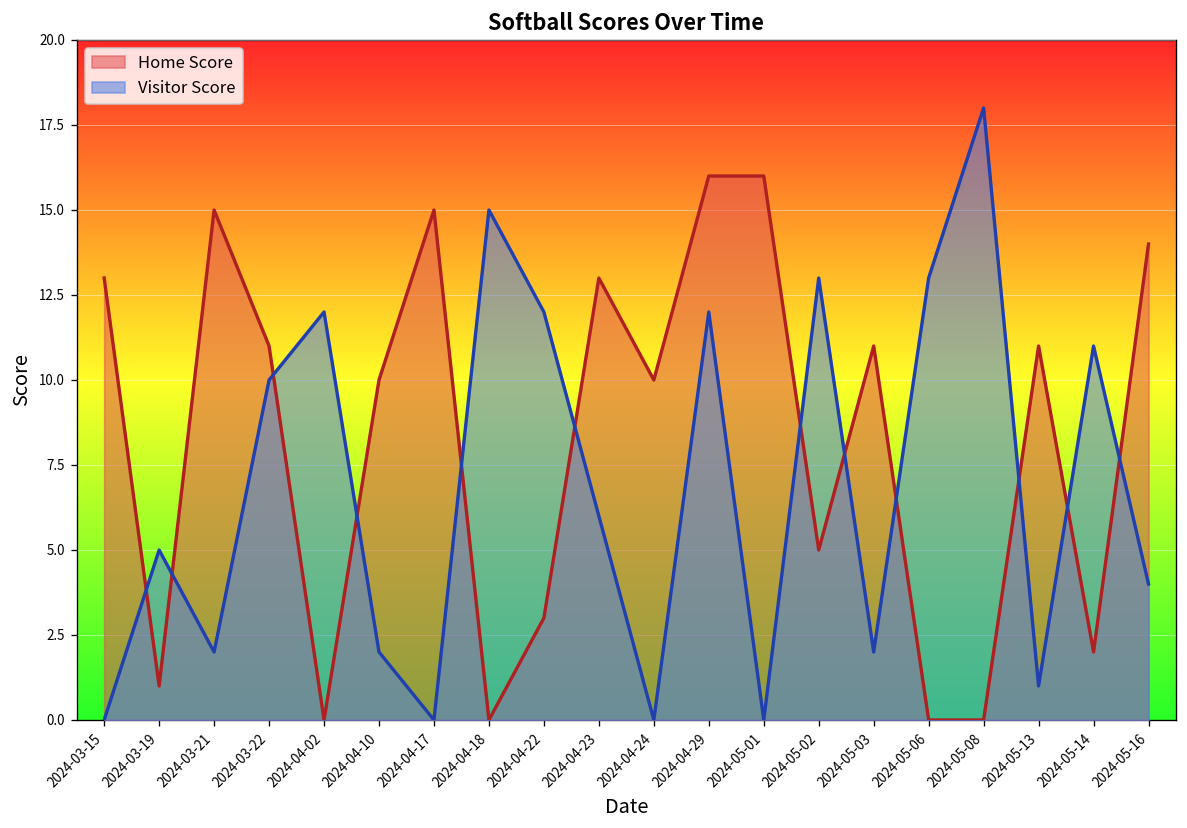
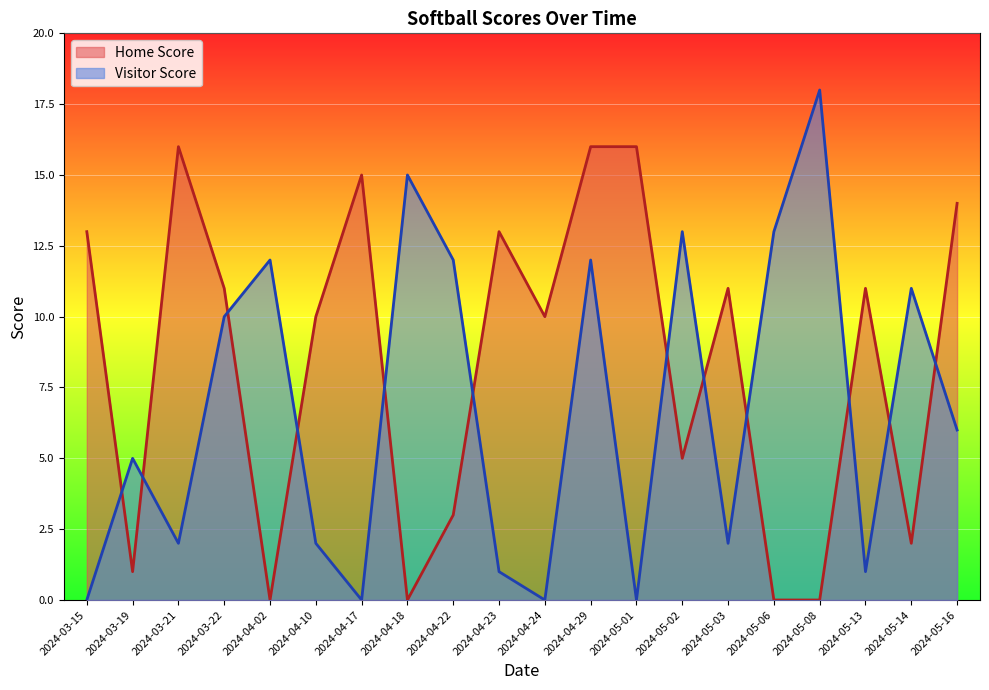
Home Score, 2024-03-21: 15 -> 16
Visitor Score, 2024-04-23: 6 -> 1
Visitor Score, 2024-05-16: 4 -> 6
